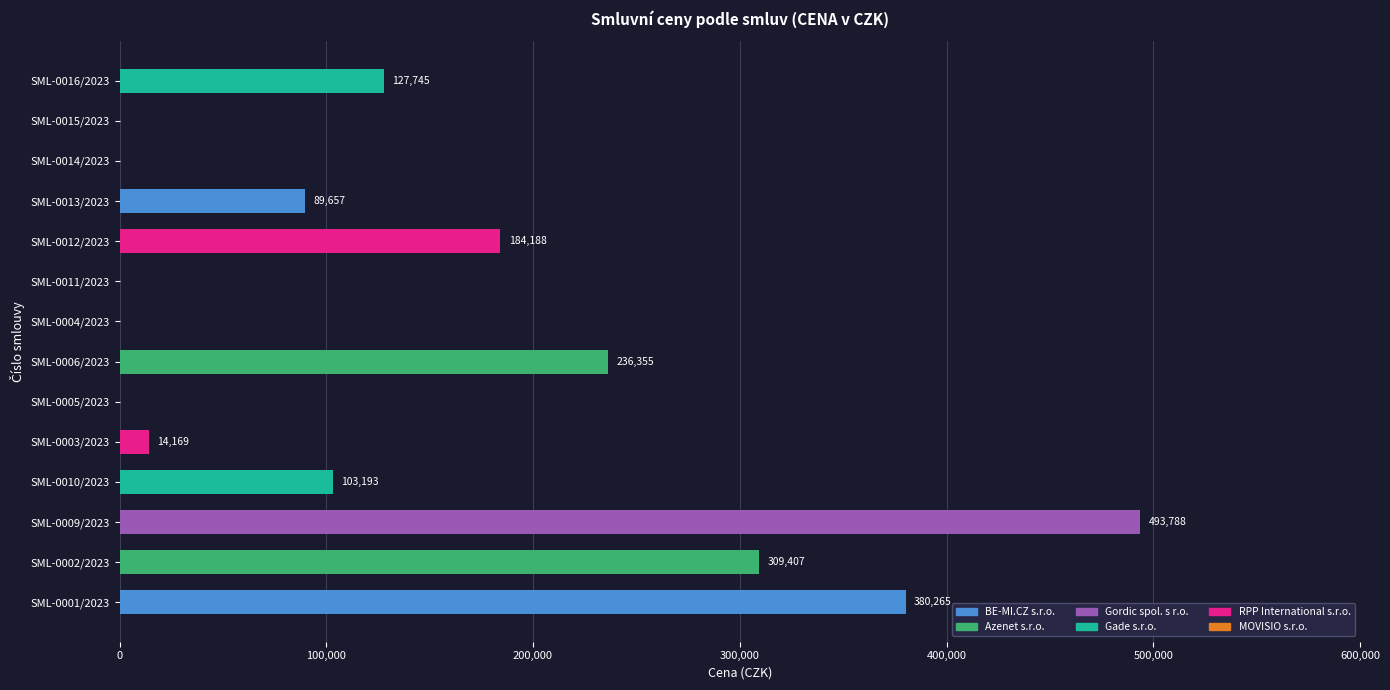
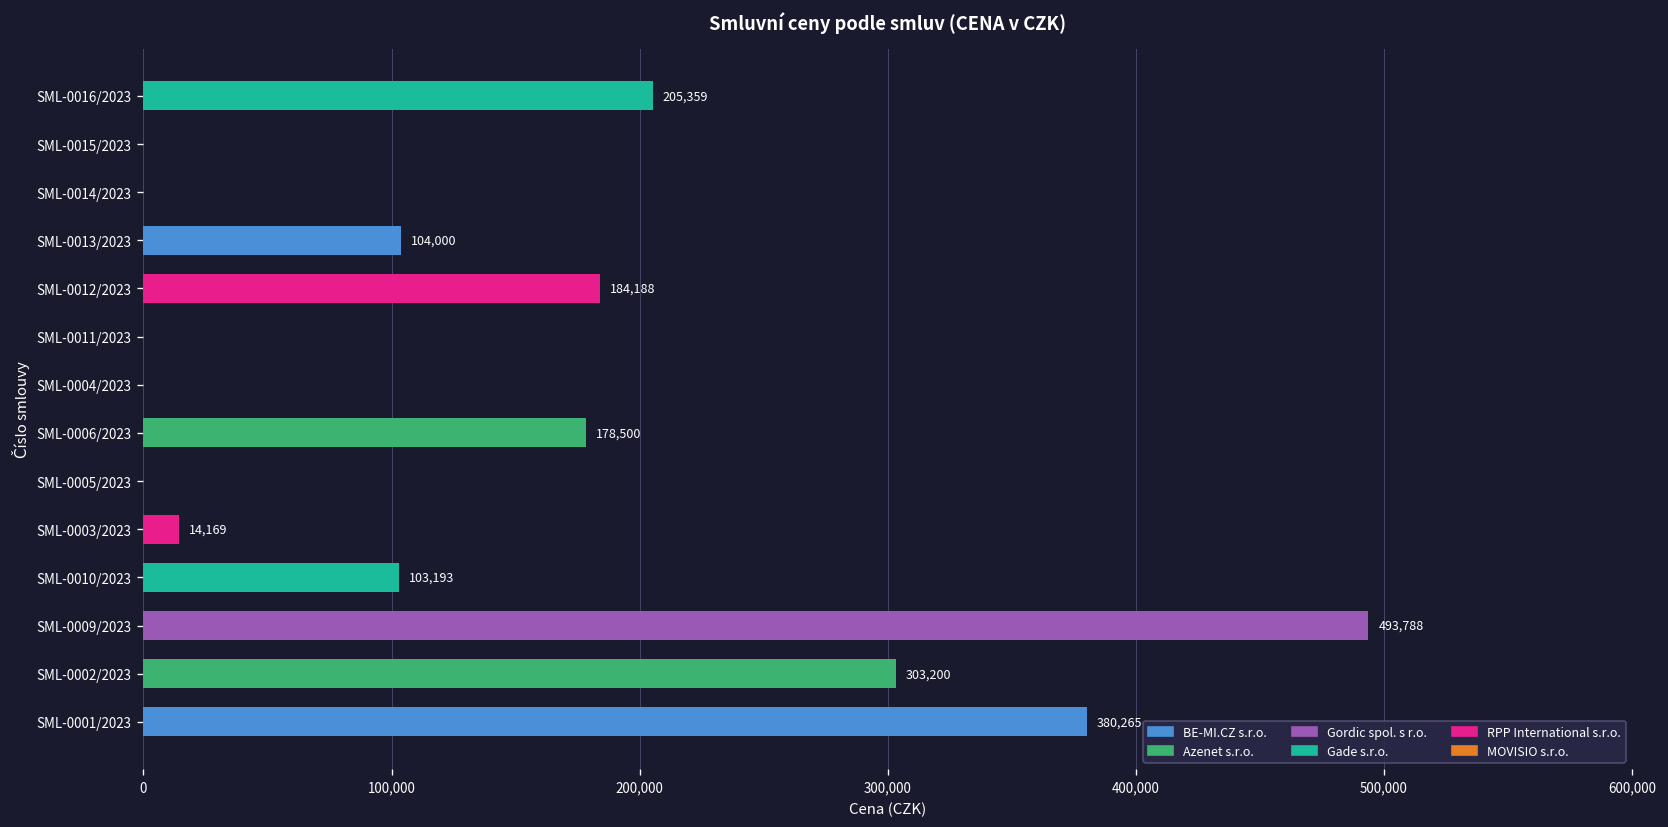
SML-0016/2023: 127,745 -> 205,359
SML-0013/2023: 89,657 -> 104,000
SML-0006/2023: 236,355 -> 178,500
SML-0002/2023: 309,407 -> 303,200
